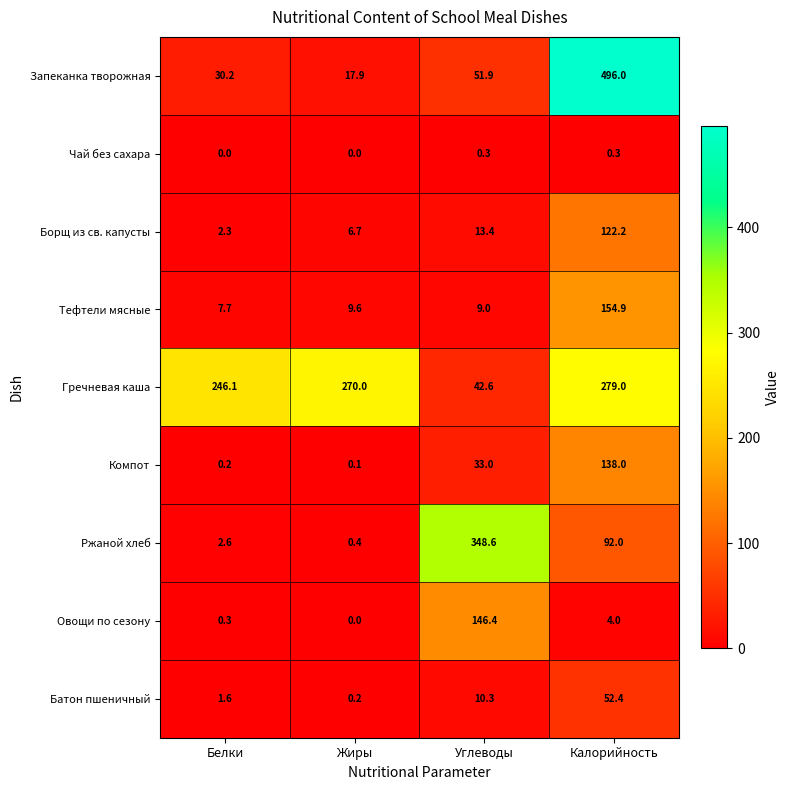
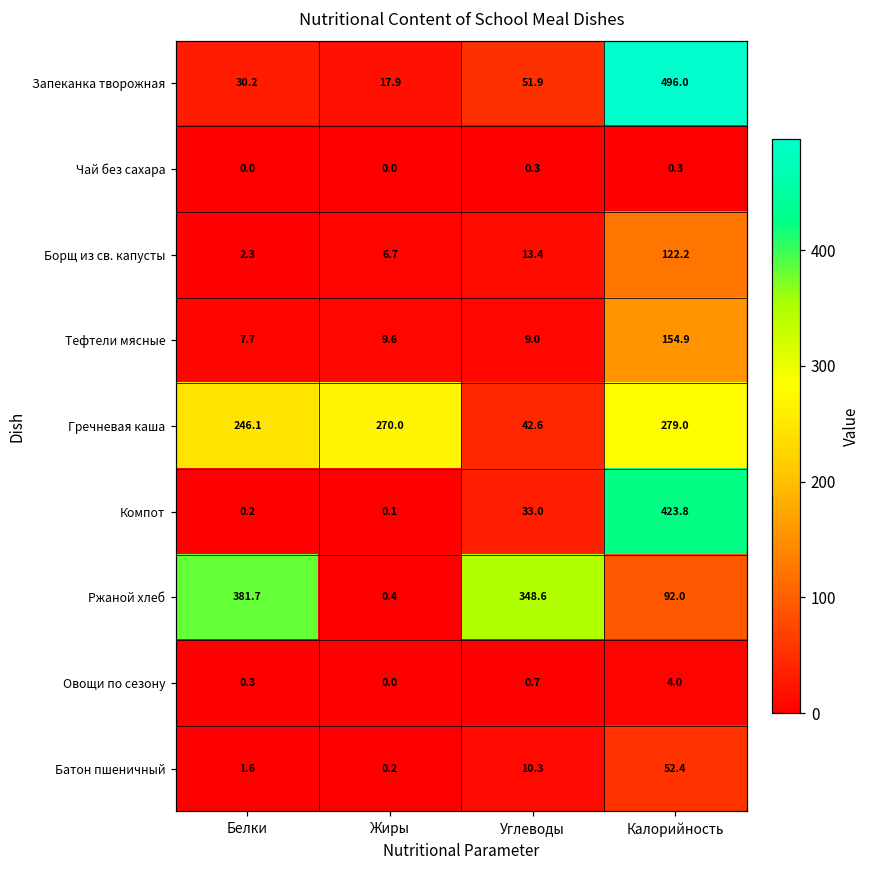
Компот, Калорийность: 138.0 -> 423.8
Ржаной хлеб, Белки: 2.6 -> 381.7
Овощи по сезону, Углеводы: 146.4 -> 0.7
